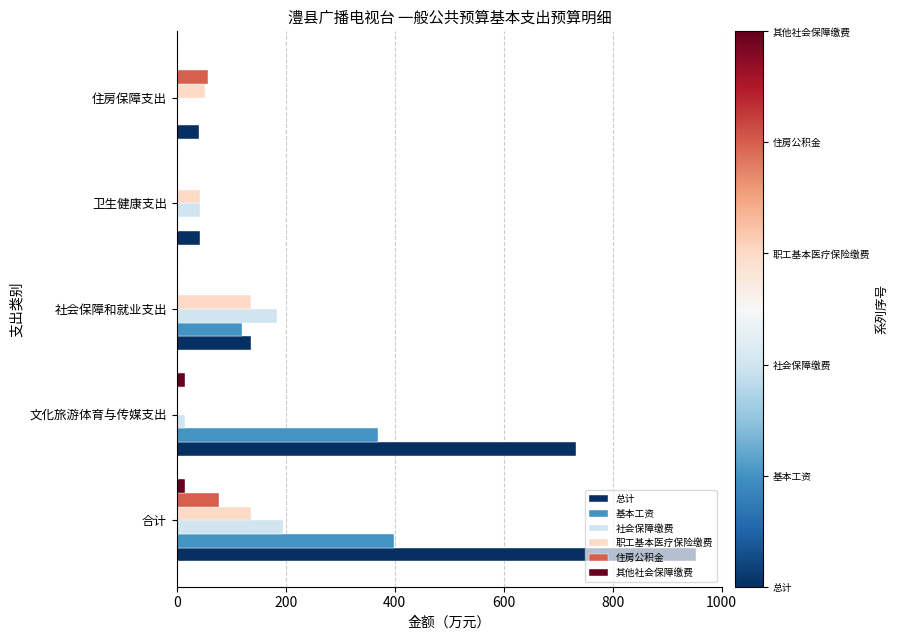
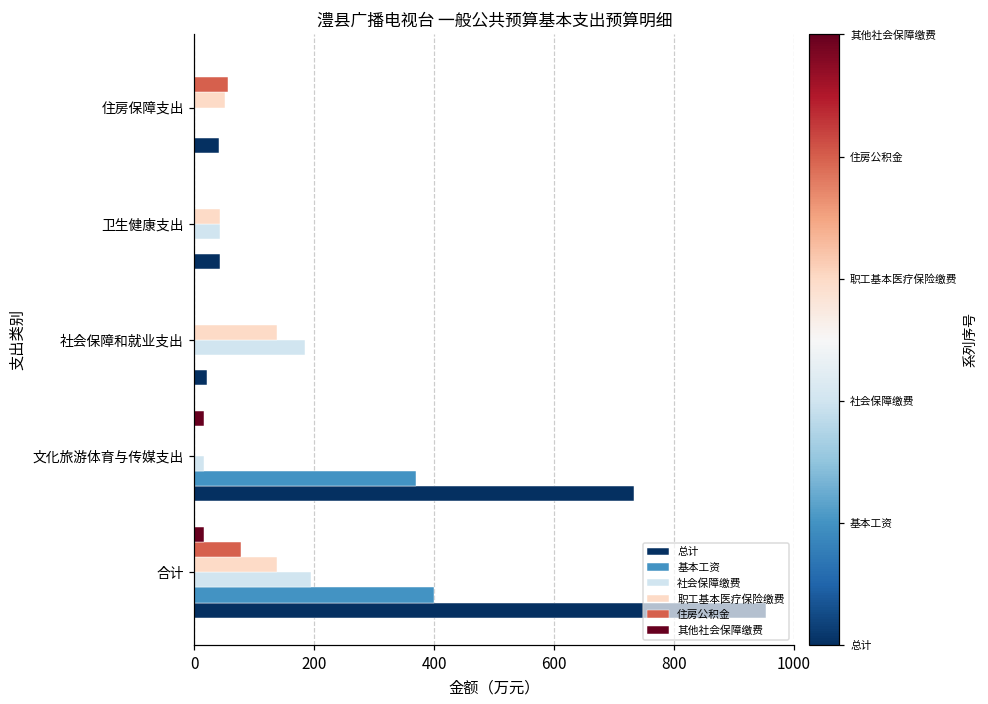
基本工资, 社会保障和就业支出: 120 -> 0
总计, 社会保障和就业支出: 140 -> 20
